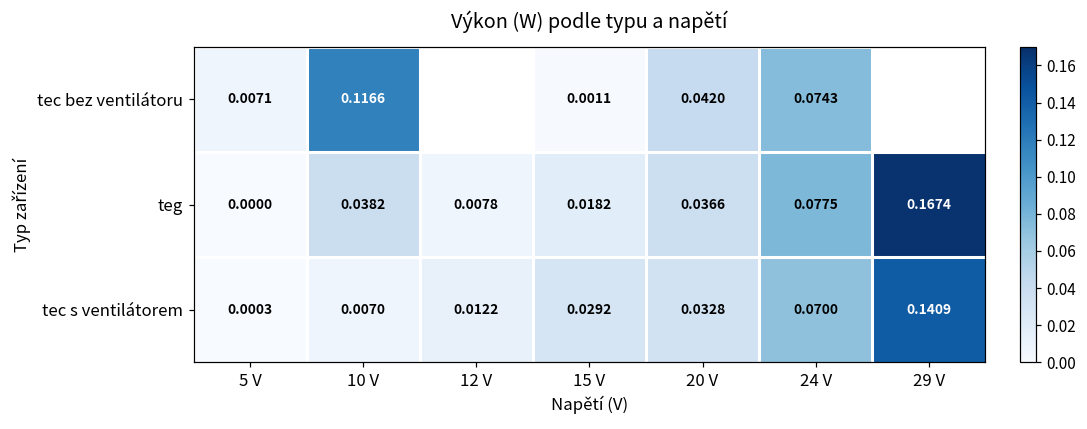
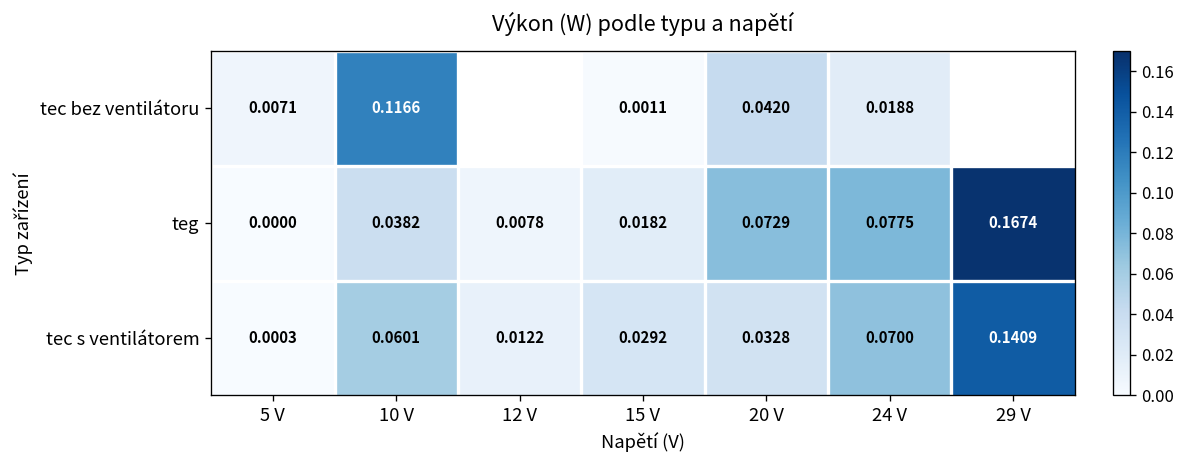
tec bez ventilátoru, 24 V: 0.0743 -> 0.0188
teg, 20 V: 0.0366 -> 0.0729
tec s ventilátorem, 10 V: 0.0070 -> 0.0601
